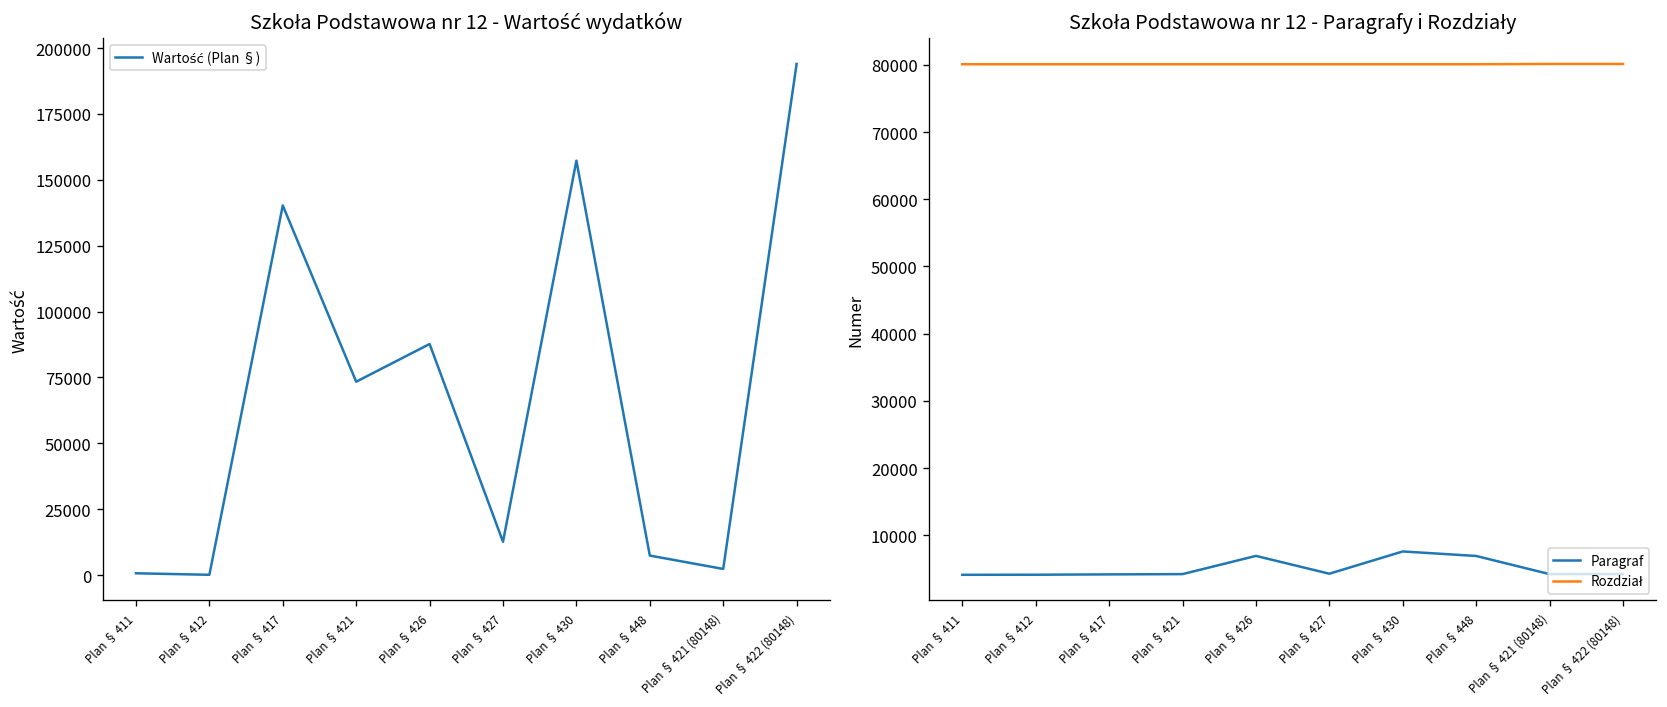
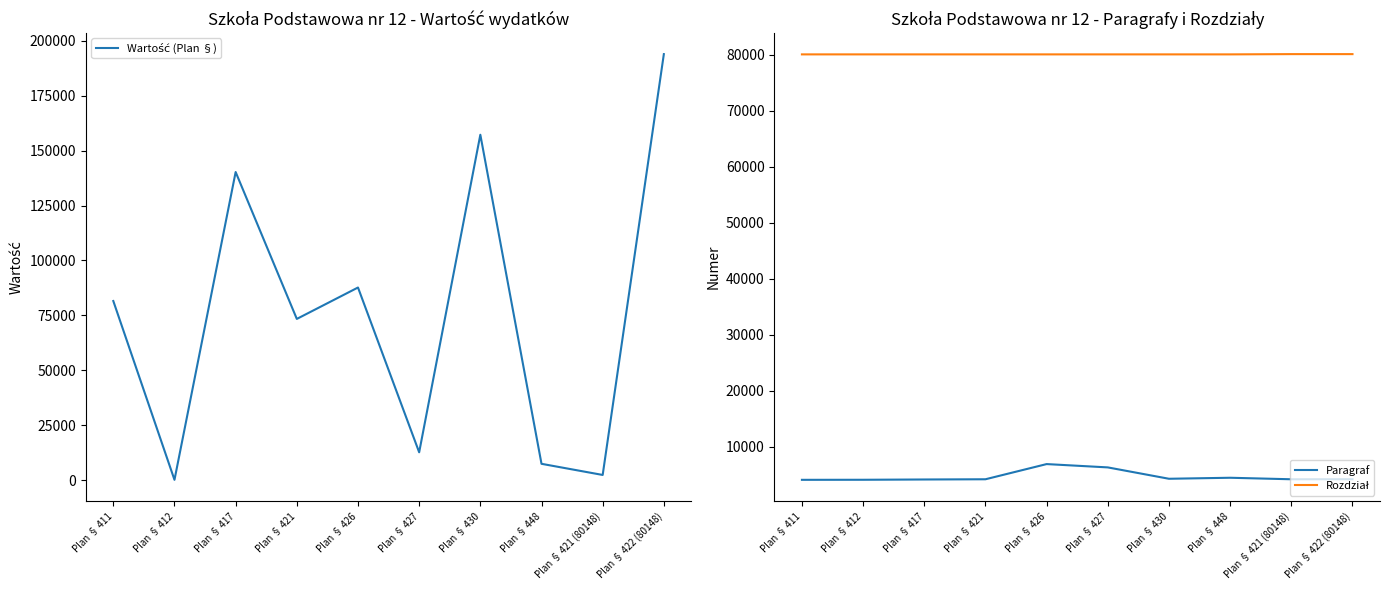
Szkoła Podstawowa nr 12 - Wartość wydatków, Plan § 411: 1000 -> 82000
Szkoła Podstawowa nr 12 - Paragrafy i Rozdziały, Paragraf, Plan § 427: 4000 -> 6000
Szkoła Podstawowa nr 12 - Paragrafy i Rozdziały, Paragraf, Plan § 430: 8000 -> 4000
Szkoła Podstawowa nr 12 - Paragrafy i Rozdziały, Paragraf, Plan § 448: 7000 -> 4000
